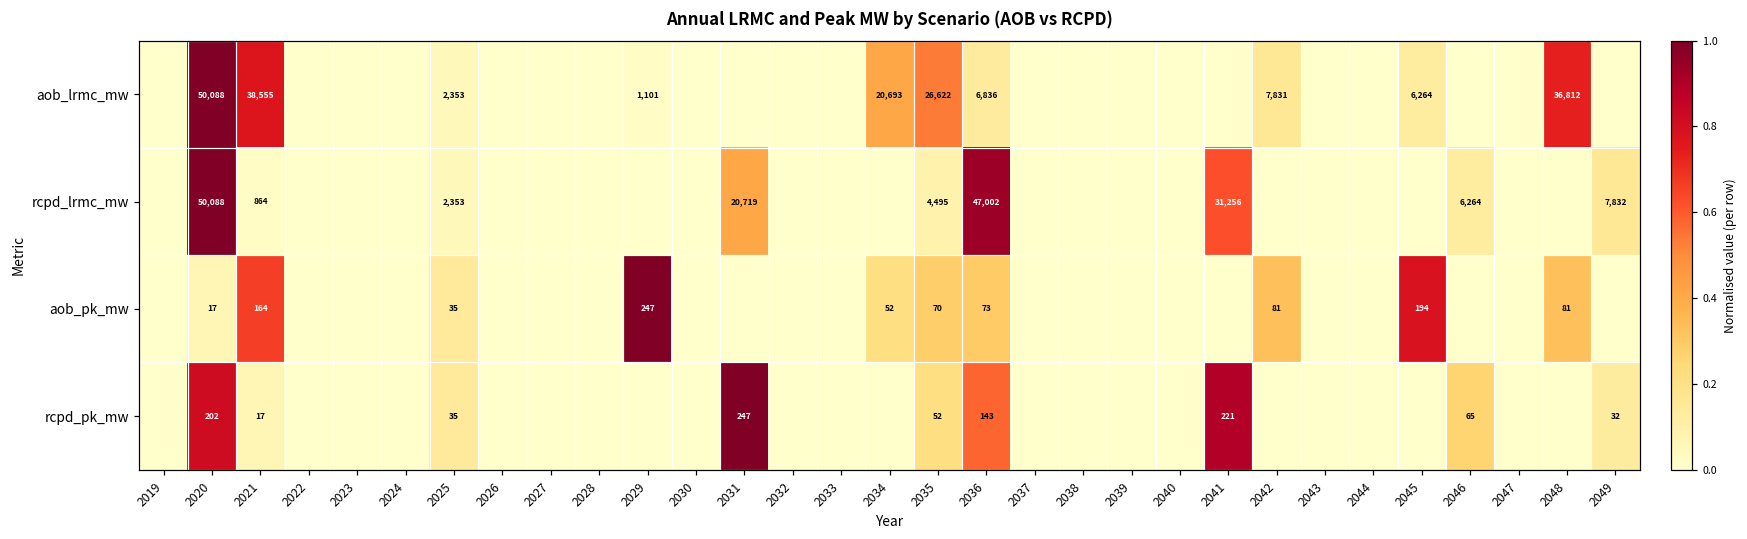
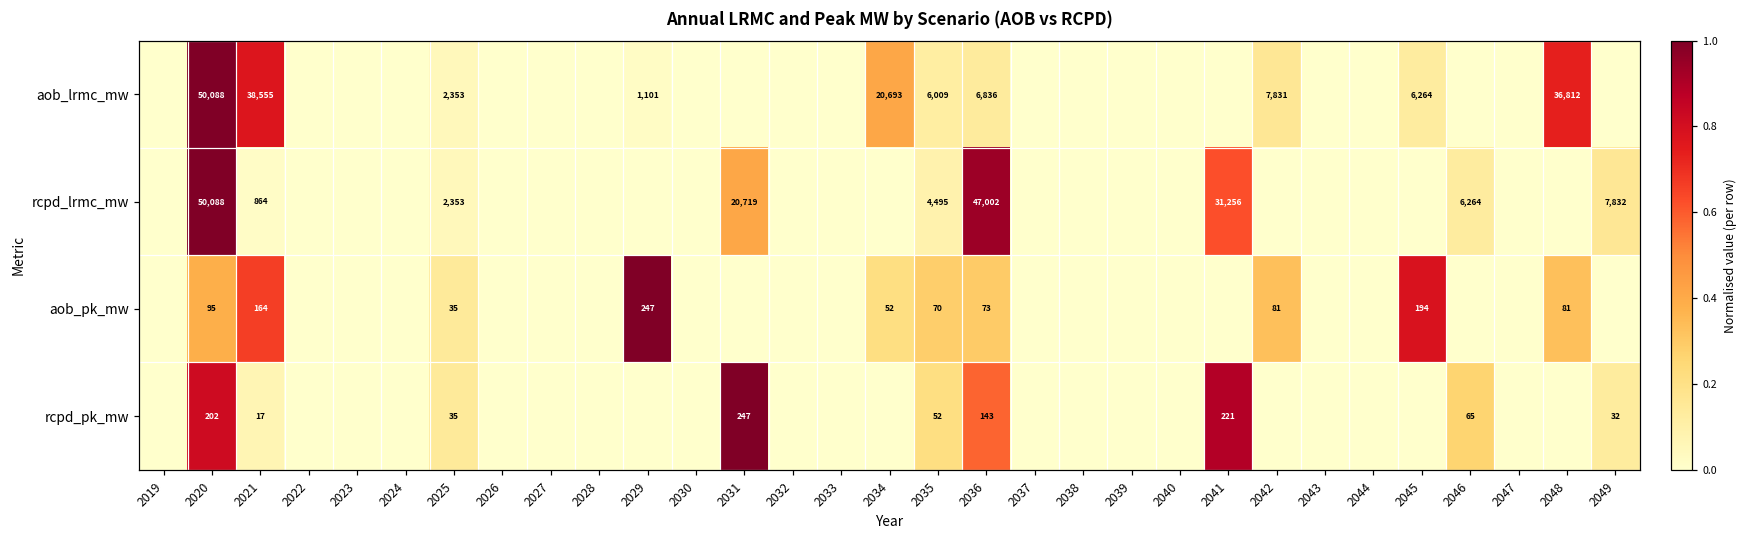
aob_lrmc_mw, 2035: 26,622 -> 6,009
aob_pk_mw, 2020: 17 -> 95
